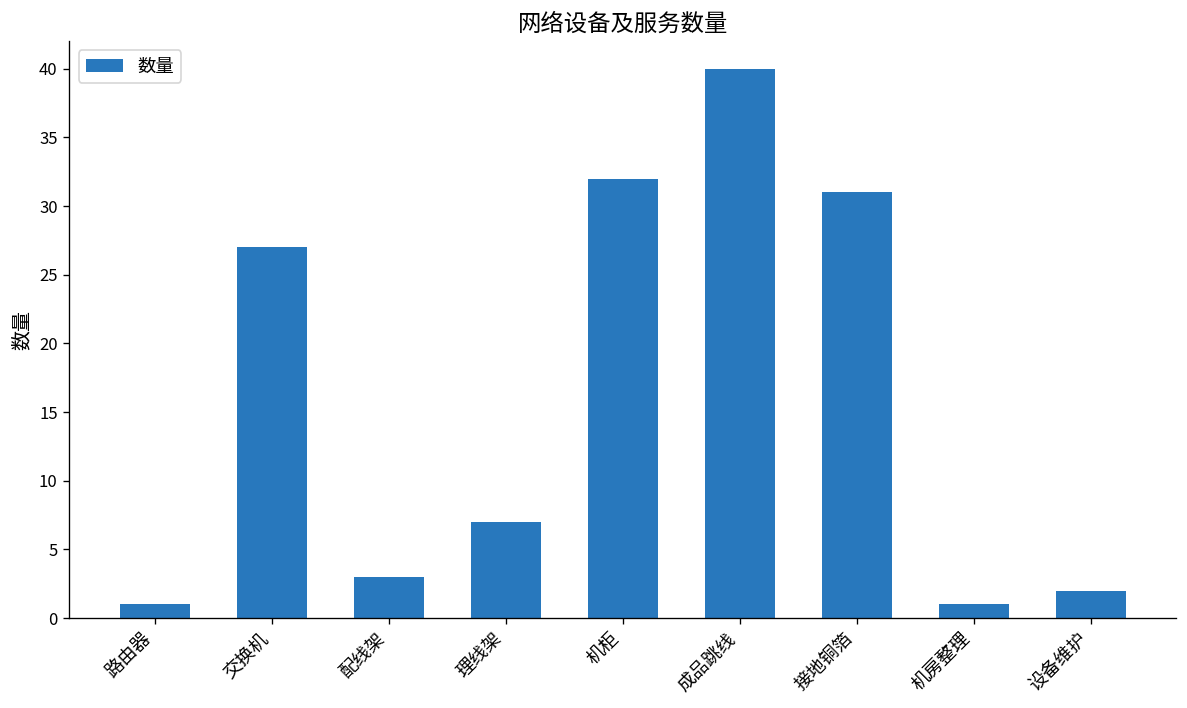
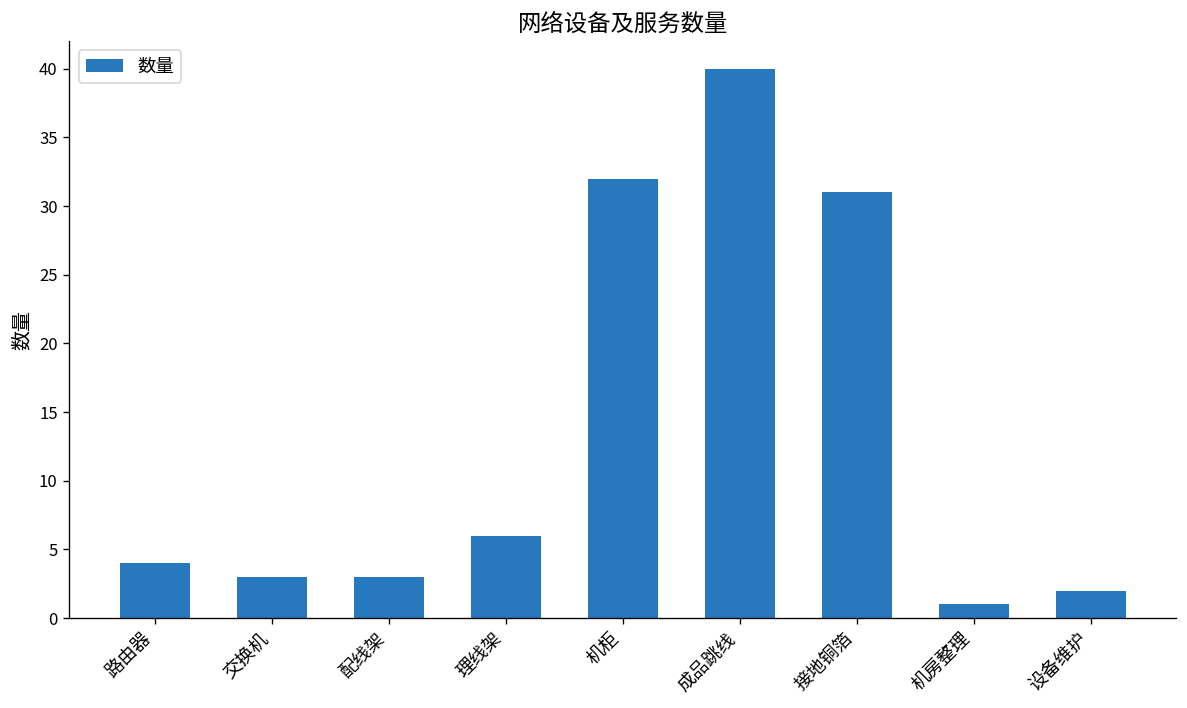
路由器: 1 -> 4
交换机: 27 -> 3
理线架: 7 -> 6
